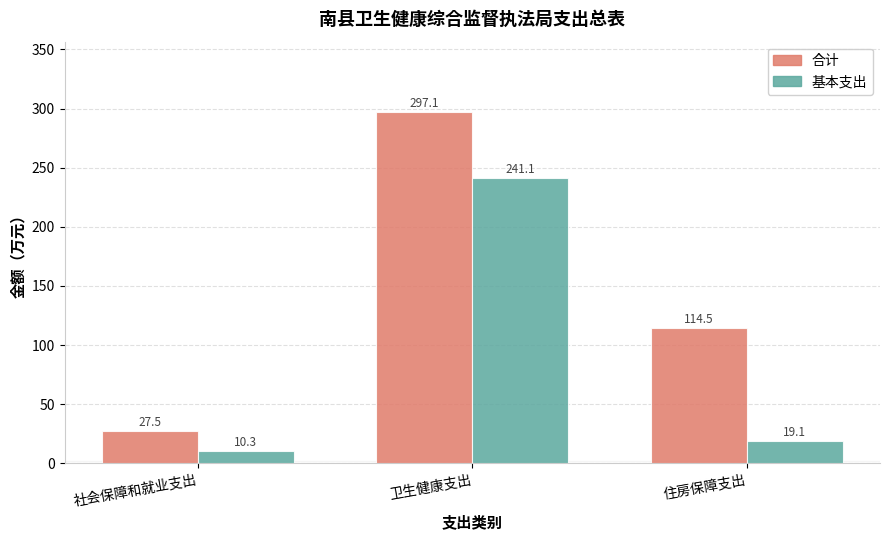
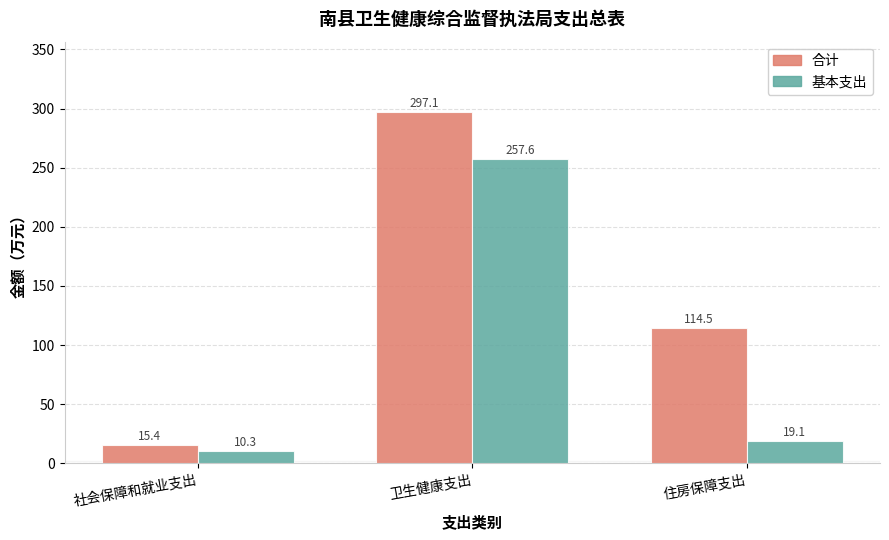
合计, 社会保障和就业支出: 27.5 -> 15.4
基本支出, 卫生健康支出: 241.1 -> 257.6
